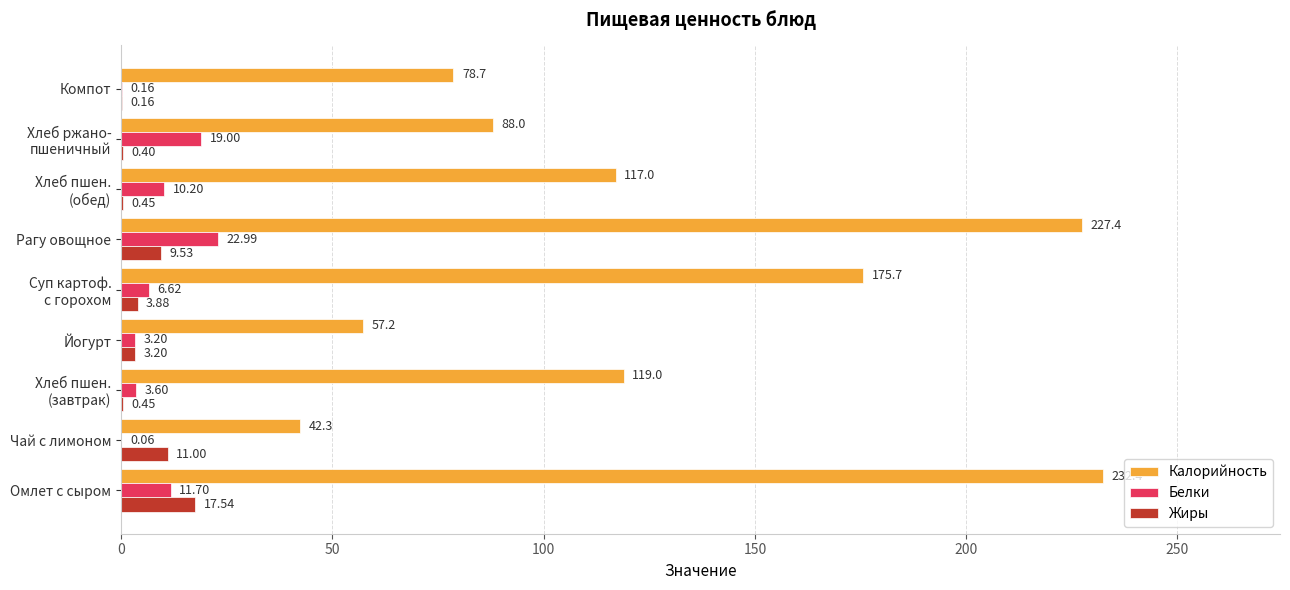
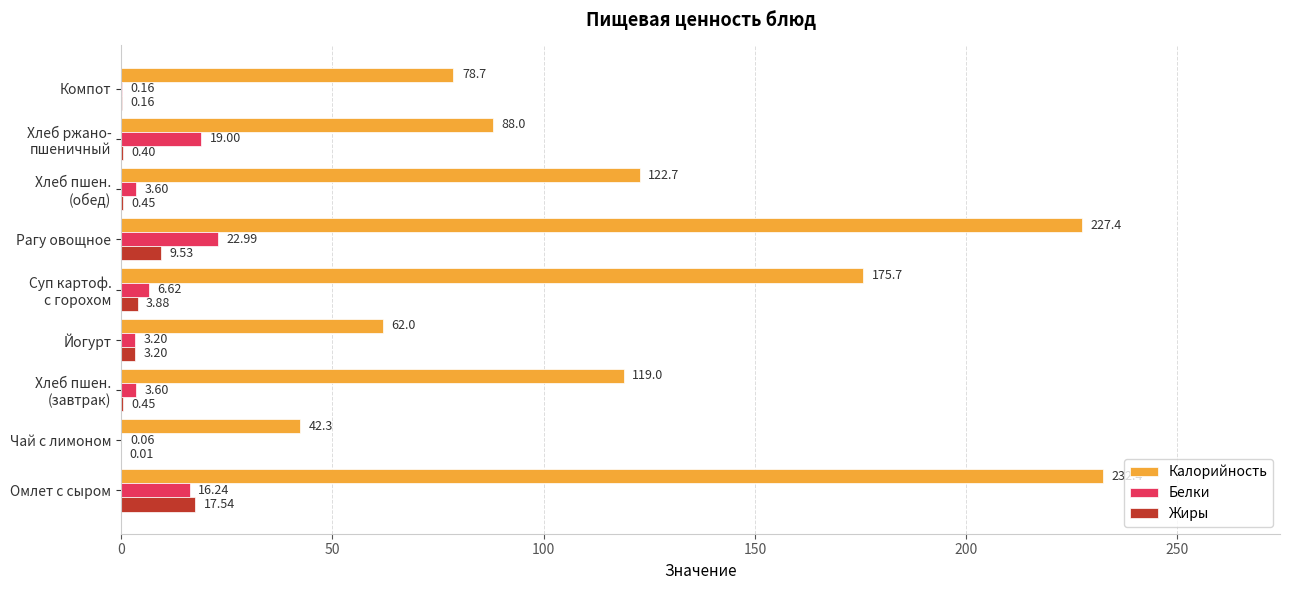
Калорийность, Хлеб пшен. (обед): 117.0 -> 122.7
Белки, Хлеб пшен. (обед): 10.20 -> 3.60
Калорийность, Йогурт: 57.2 -> 62.0
Жиры, Чай с лимоном: 11.00 -> 0.01
Белки, Омлет с сыром: 11.70 -> 16.24
